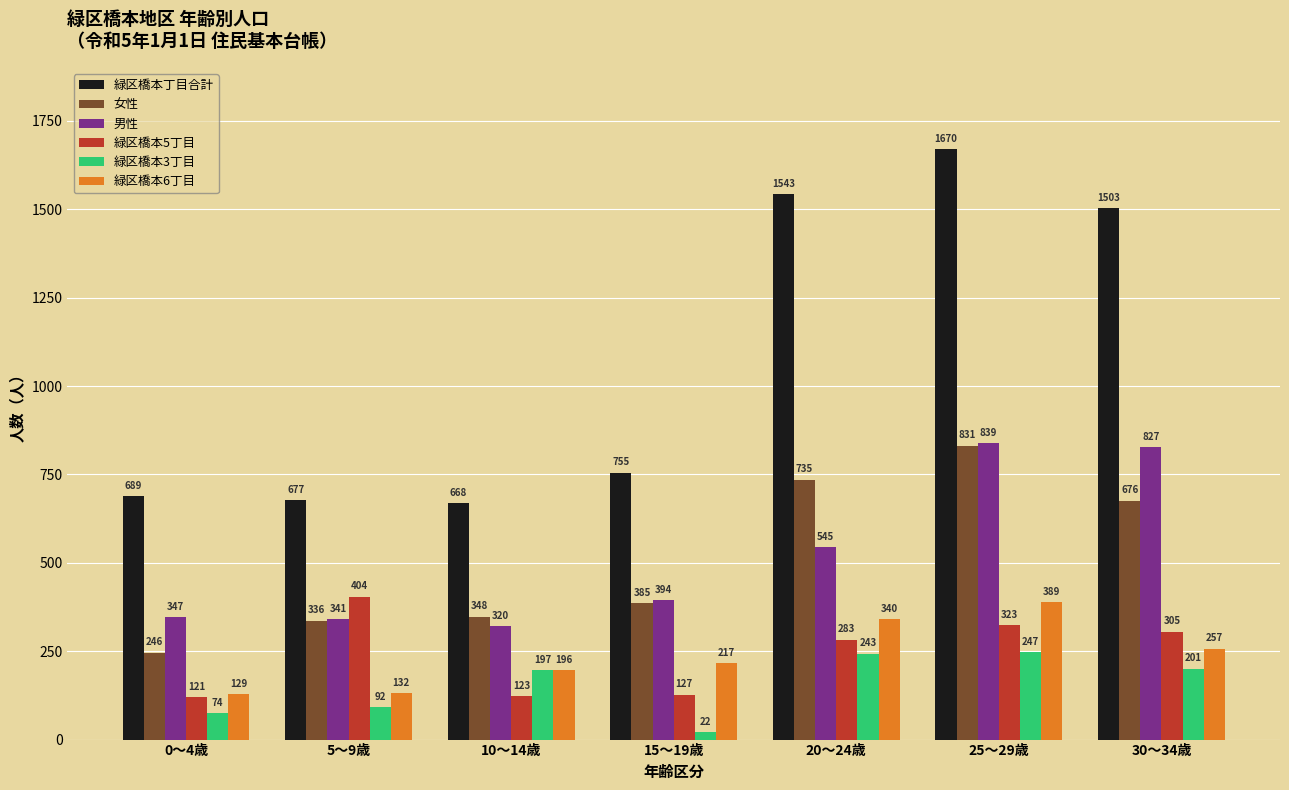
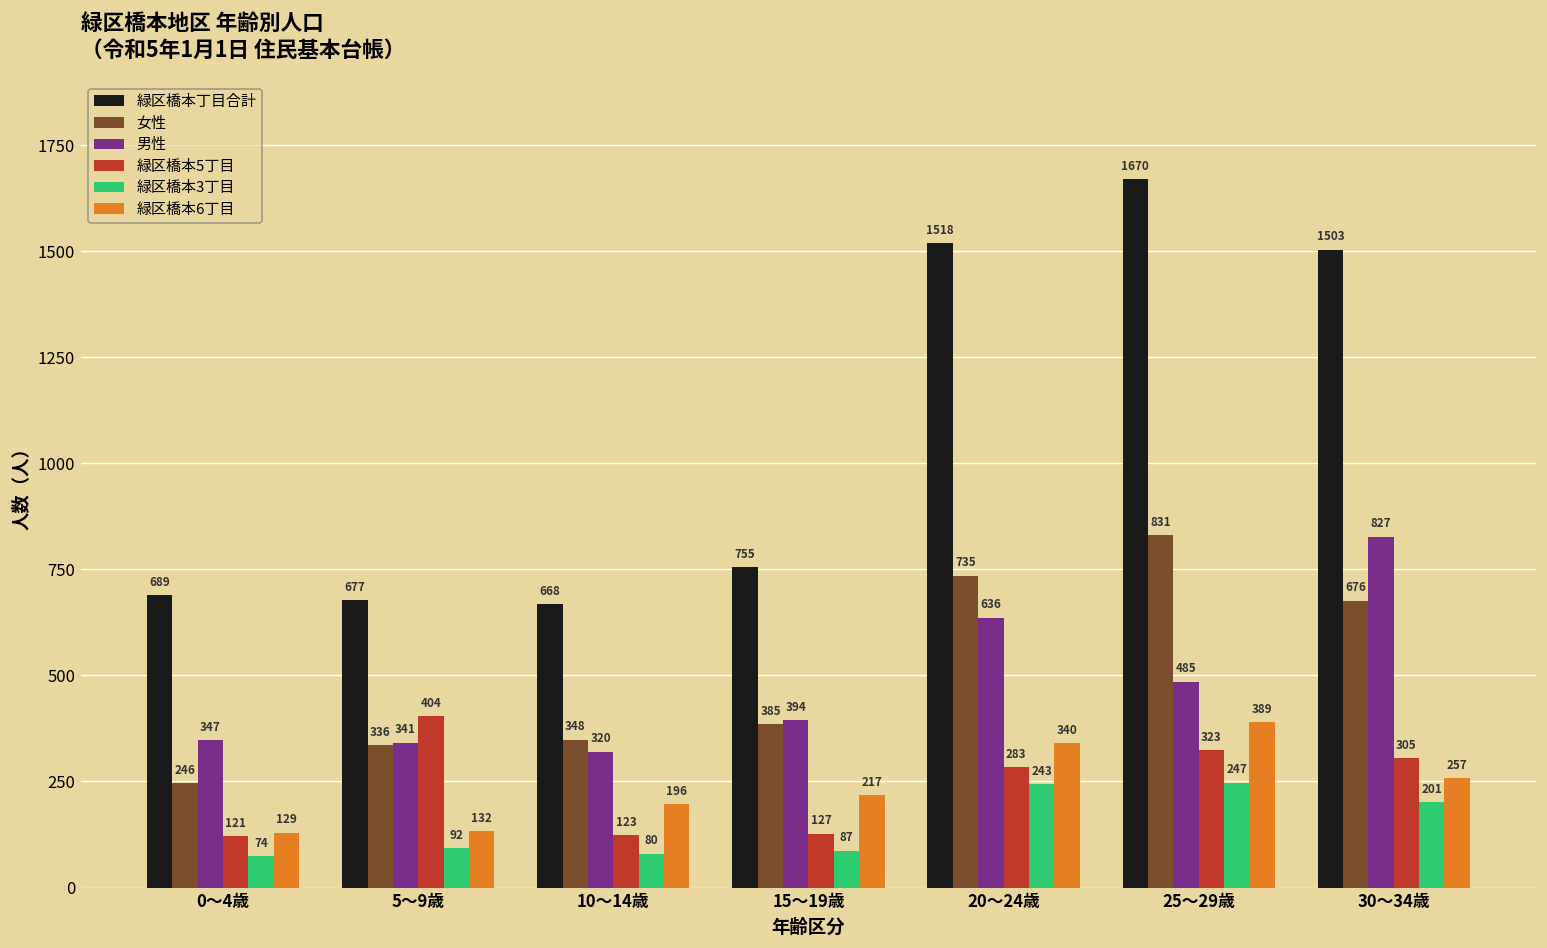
緑区橋本3丁目, 10～14歳: 197 -> 80
緑区橋本3丁目, 15～19歳: 22 -> 87
緑区橋本丁目合計, 20～24歳: 1543 -> 1518
男性, 20～24歳: 545 -> 636
男性, 25～29歳: 839 -> 485
